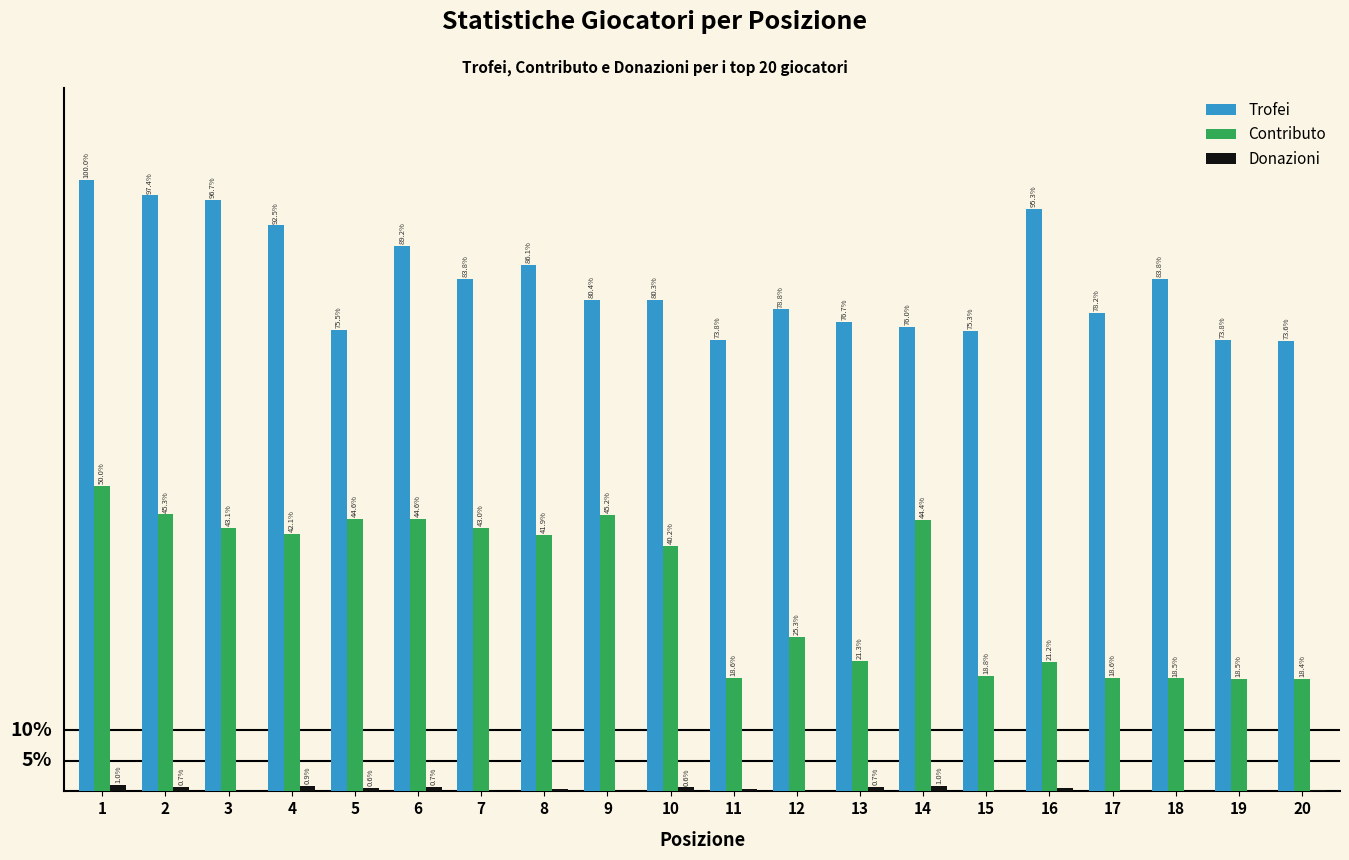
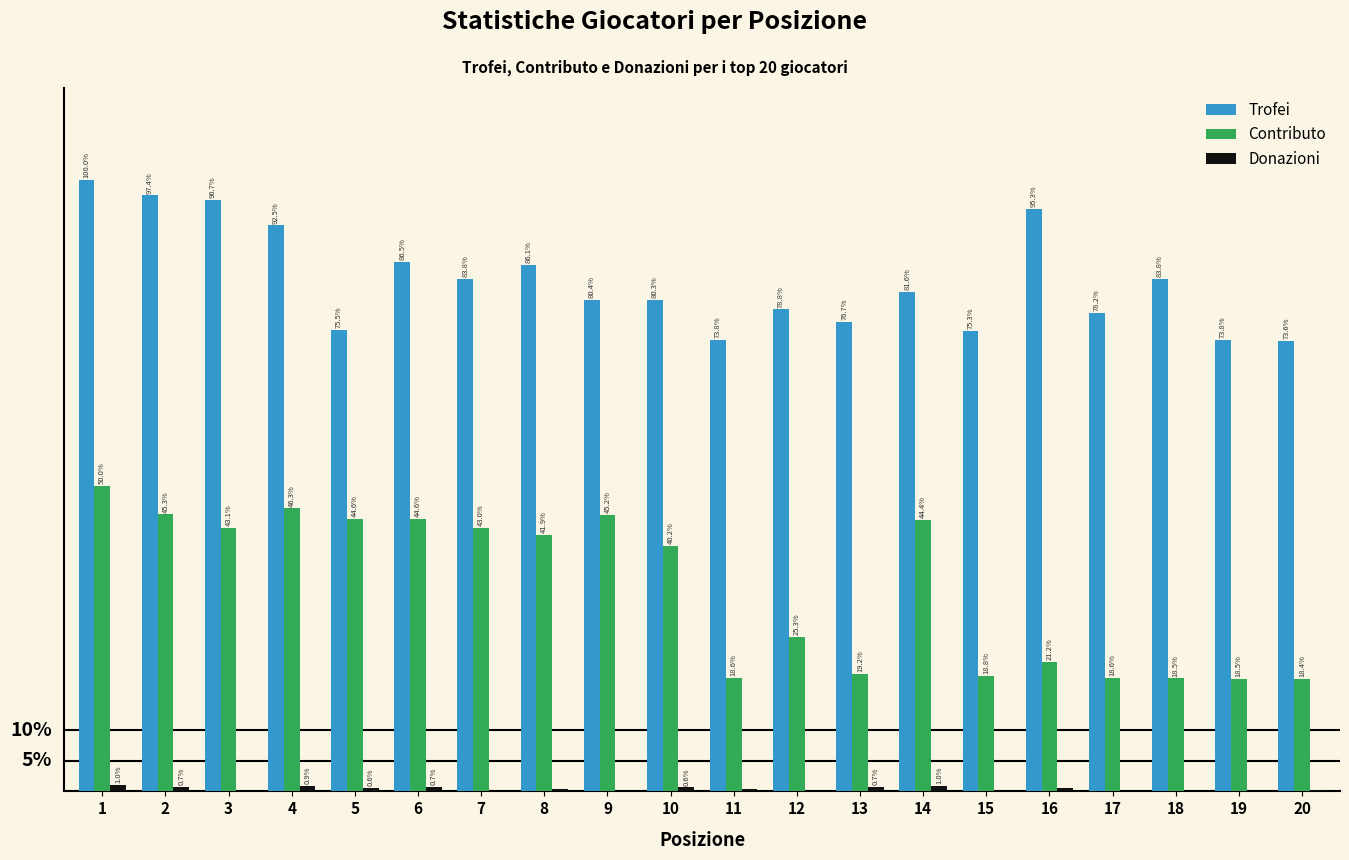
Contributo, 4: 42.1% -> 46.3%
Trofei, 6: 89.2% -> 86.5%
Contributo, 13: 21.3% -> 19.2%
Trofei, 14: 76.0% -> 81.6%
